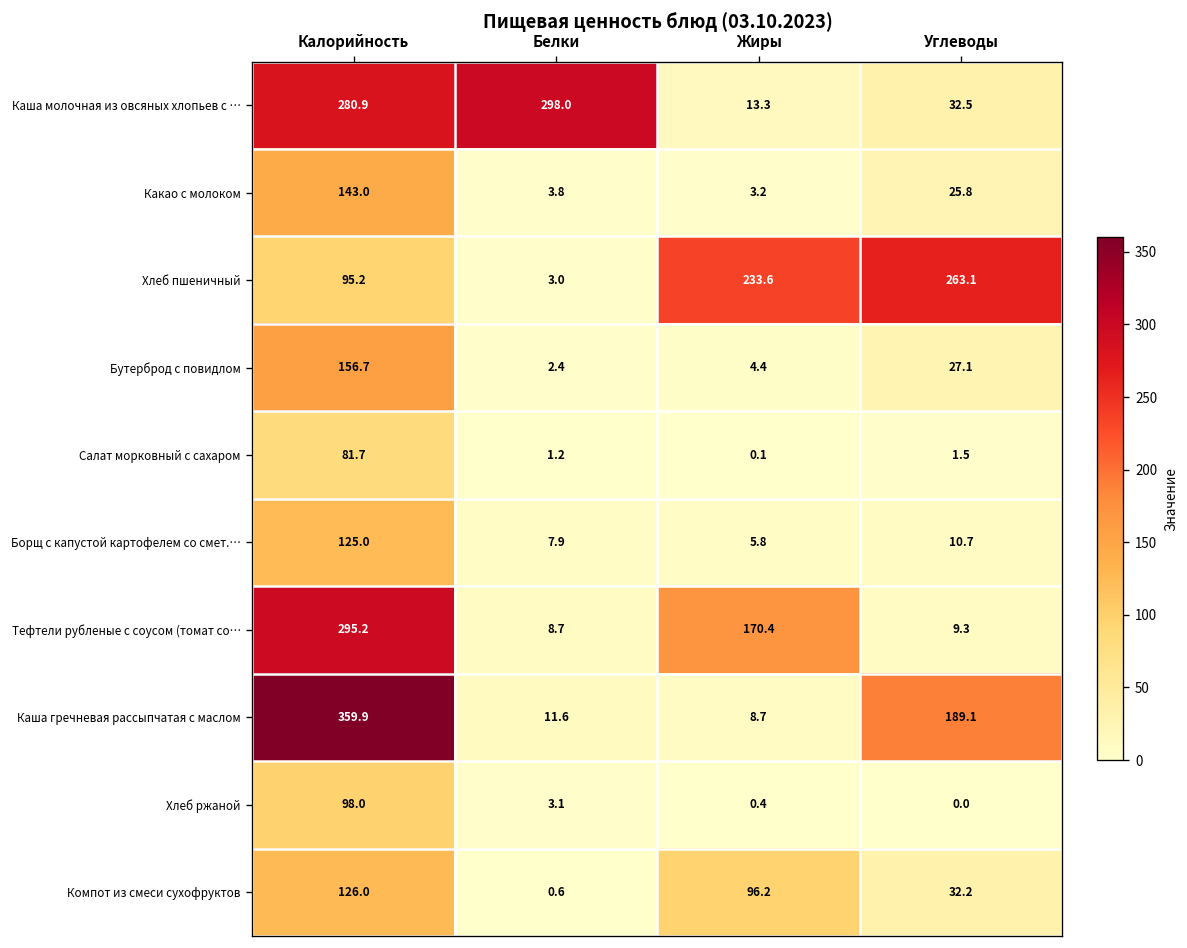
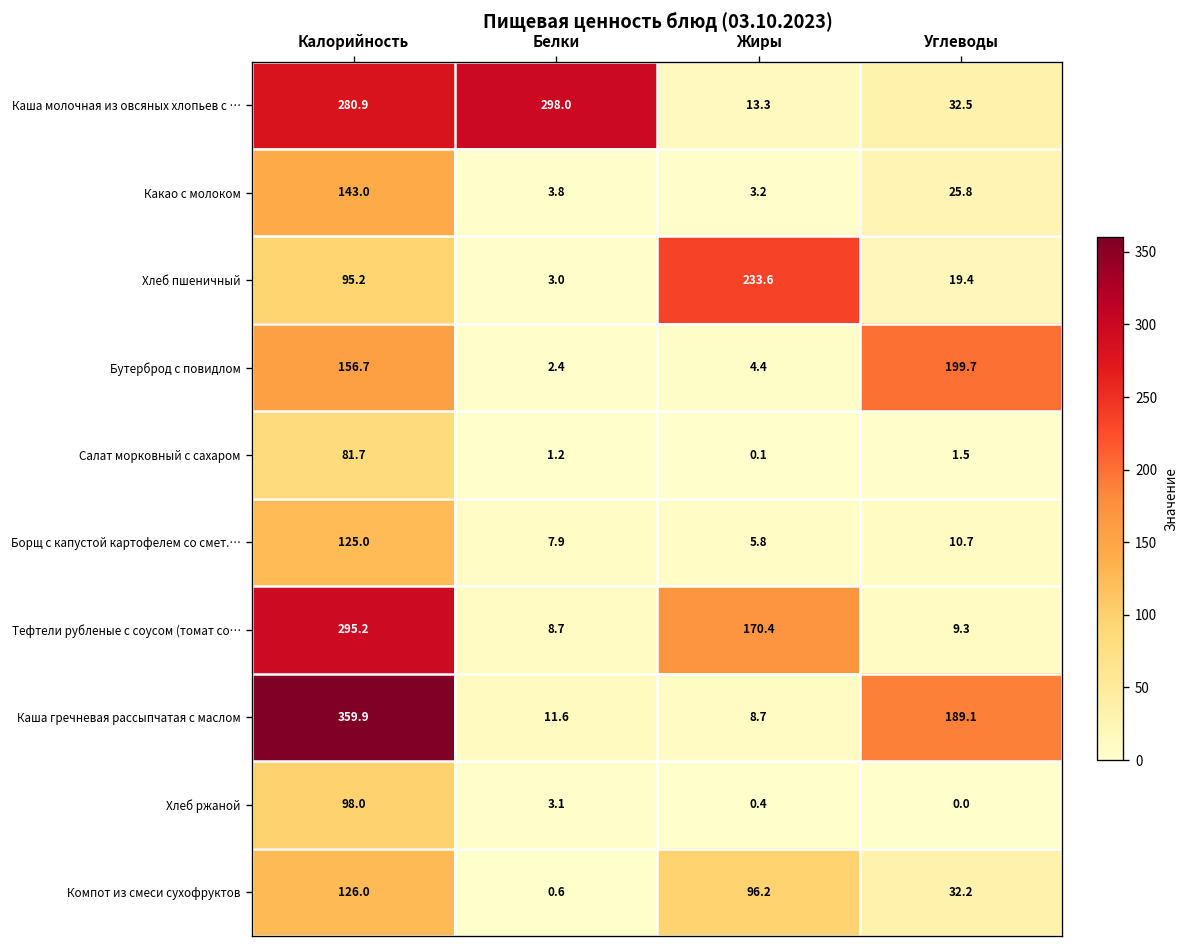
Хлеб пшеничный, Углеводы: 263.1 -> 19.4
Бутерброд с повидлом, Углеводы: 27.1 -> 199.7
